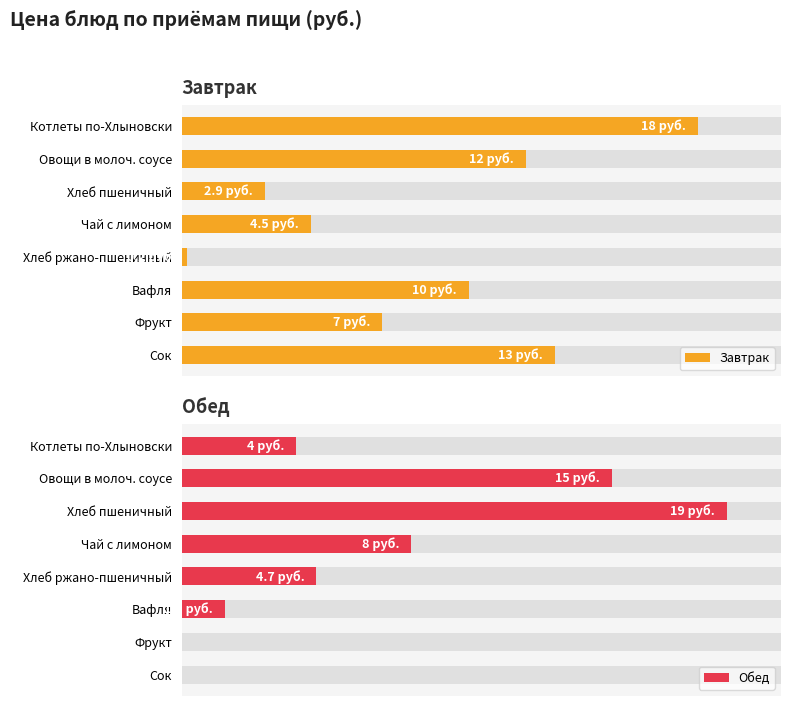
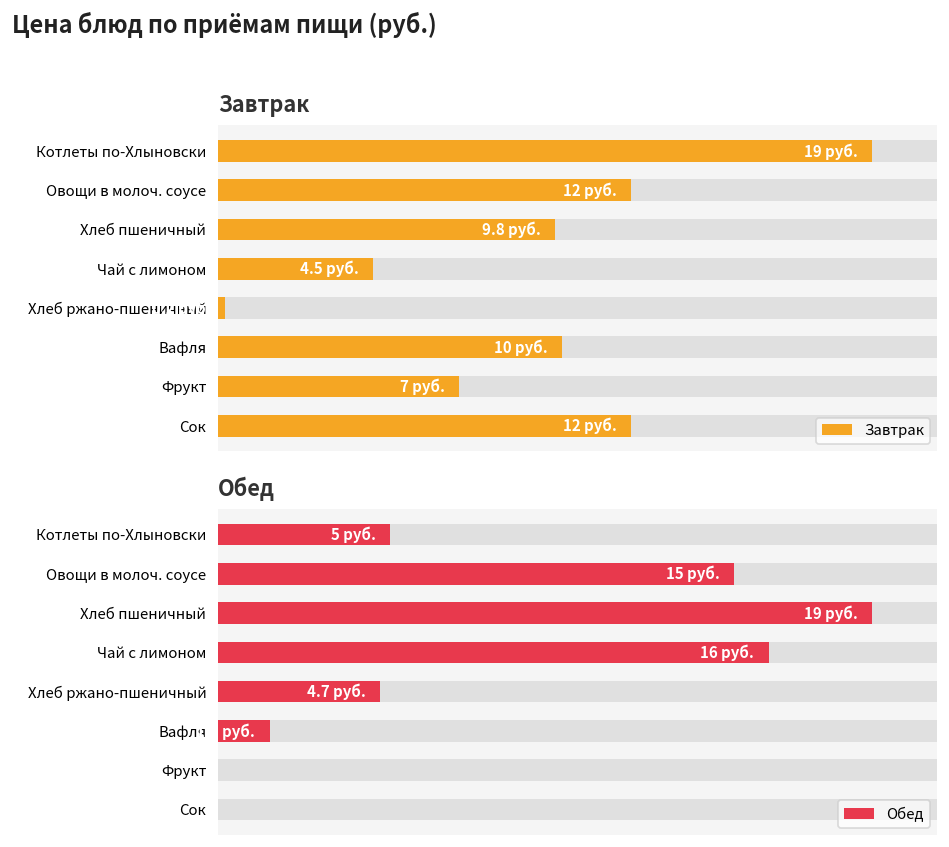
Завтрак, Завтрак, Котлеты по-Хлыновски: 18 -> 19
Завтрак, Завтрак, Хлеб пшеничный: 2.9 -> 9.8
Завтрак, Завтрак, Сок: 13 -> 12
Обед, Обед, Котлеты по-Хлыновски: 4 -> 5
Обед, Обед, Чай с лимоном: 8 -> 16
